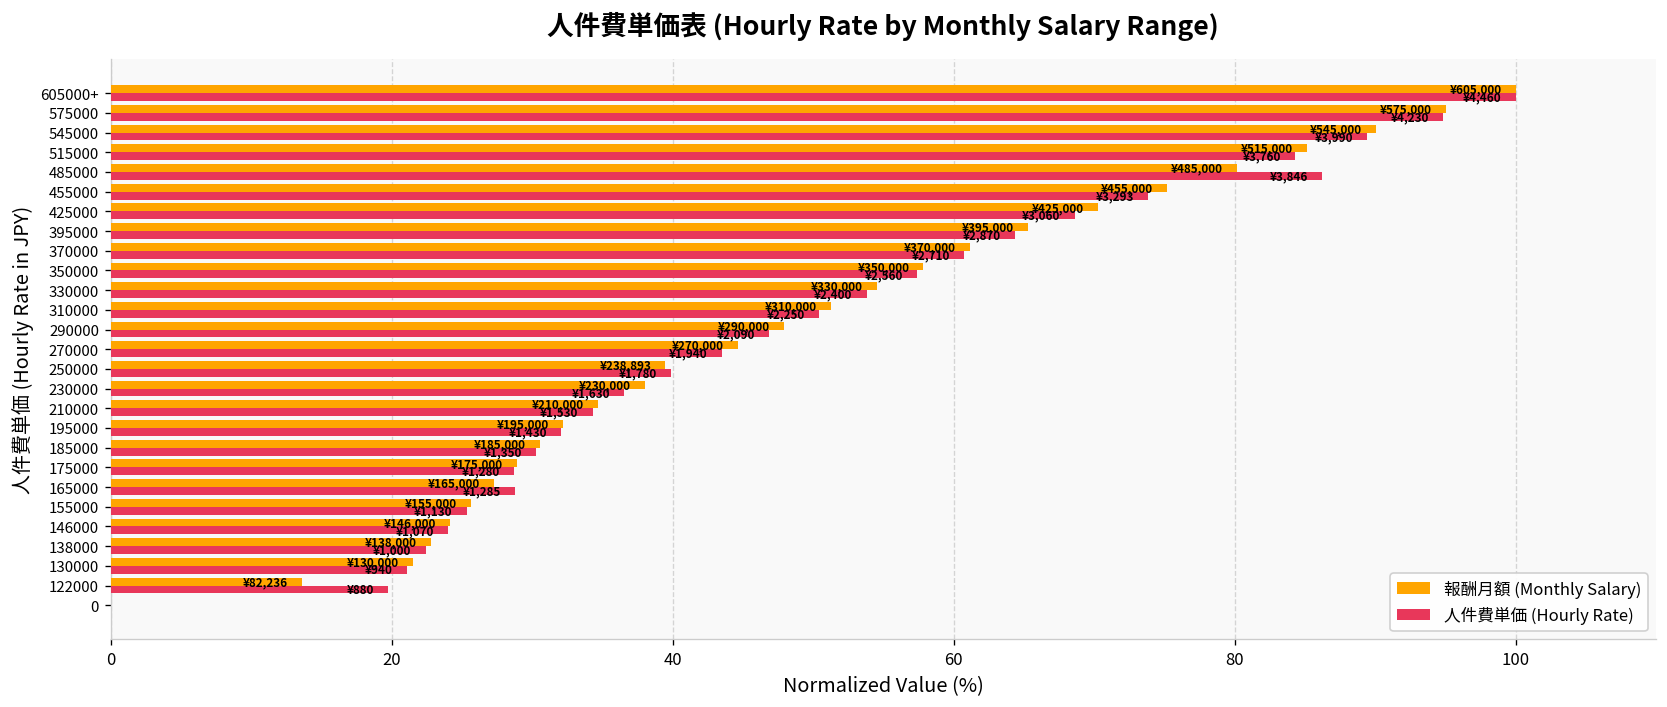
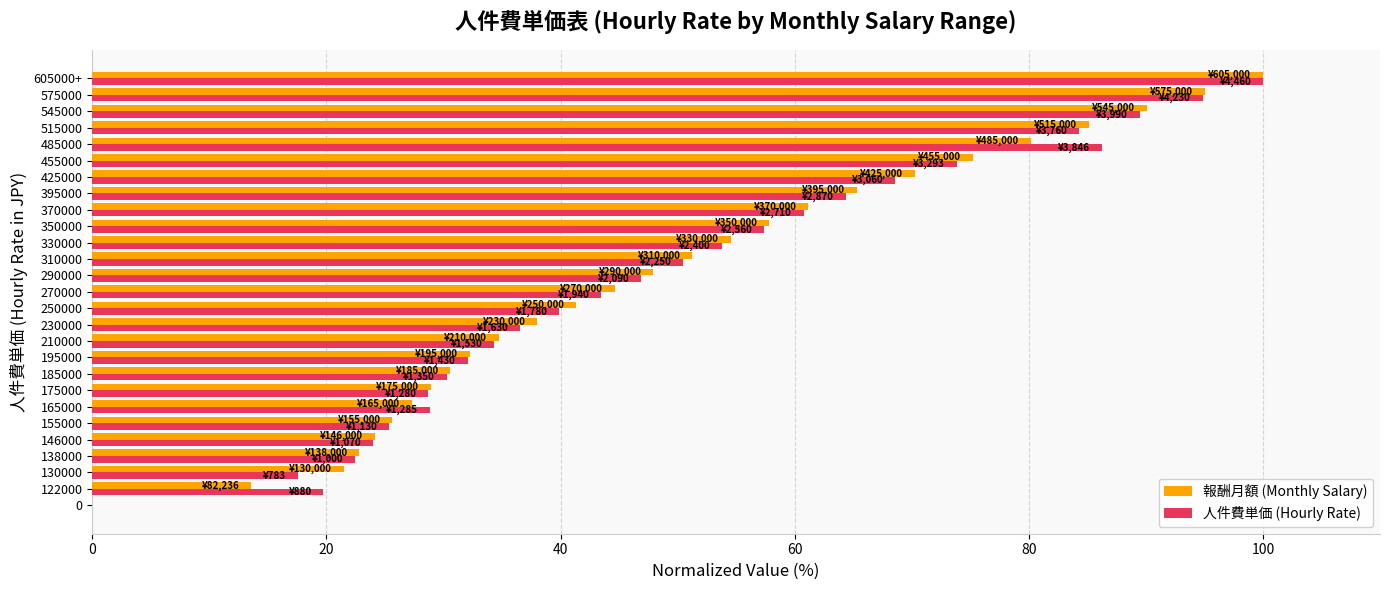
報酬月額 (Monthly Salary), 250000: ¥238,893 -> ¥250,000
人件費単価 (Hourly Rate), 130000: ¥940 -> ¥783
